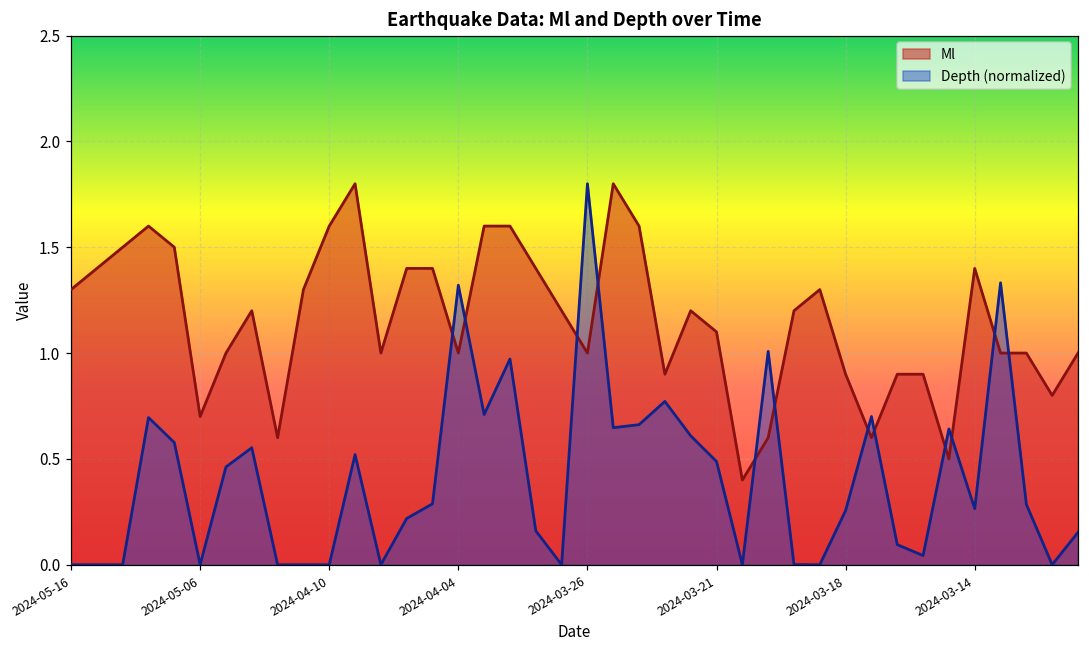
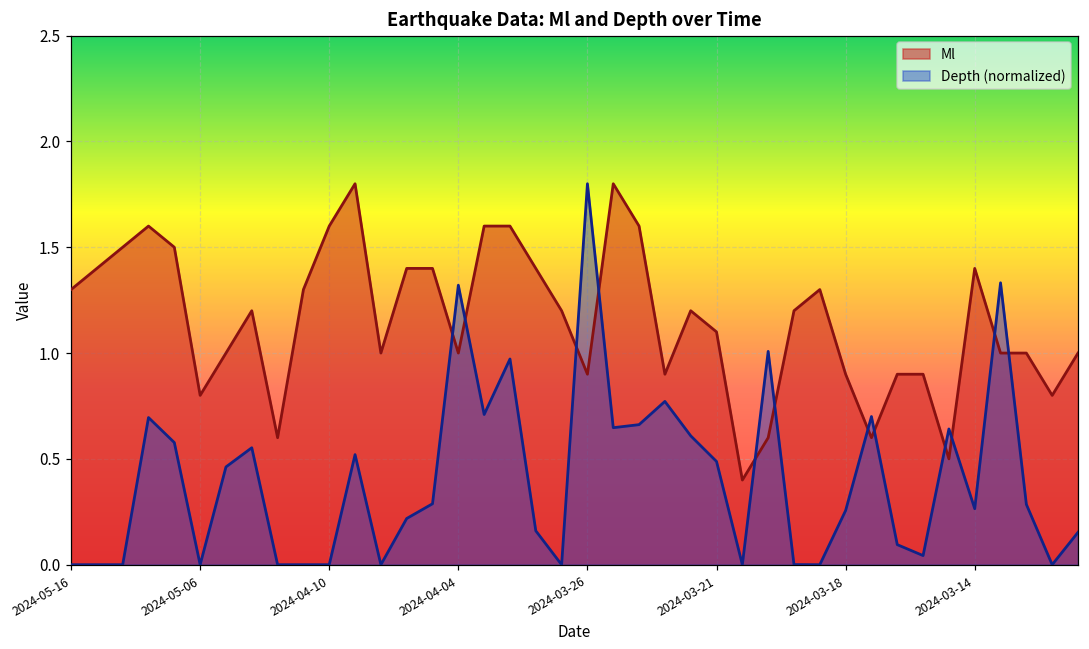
Ml, 2024-05-06: 0.7 -> 0.8
Ml, 2024-03-26: 1.0 -> 0.9
